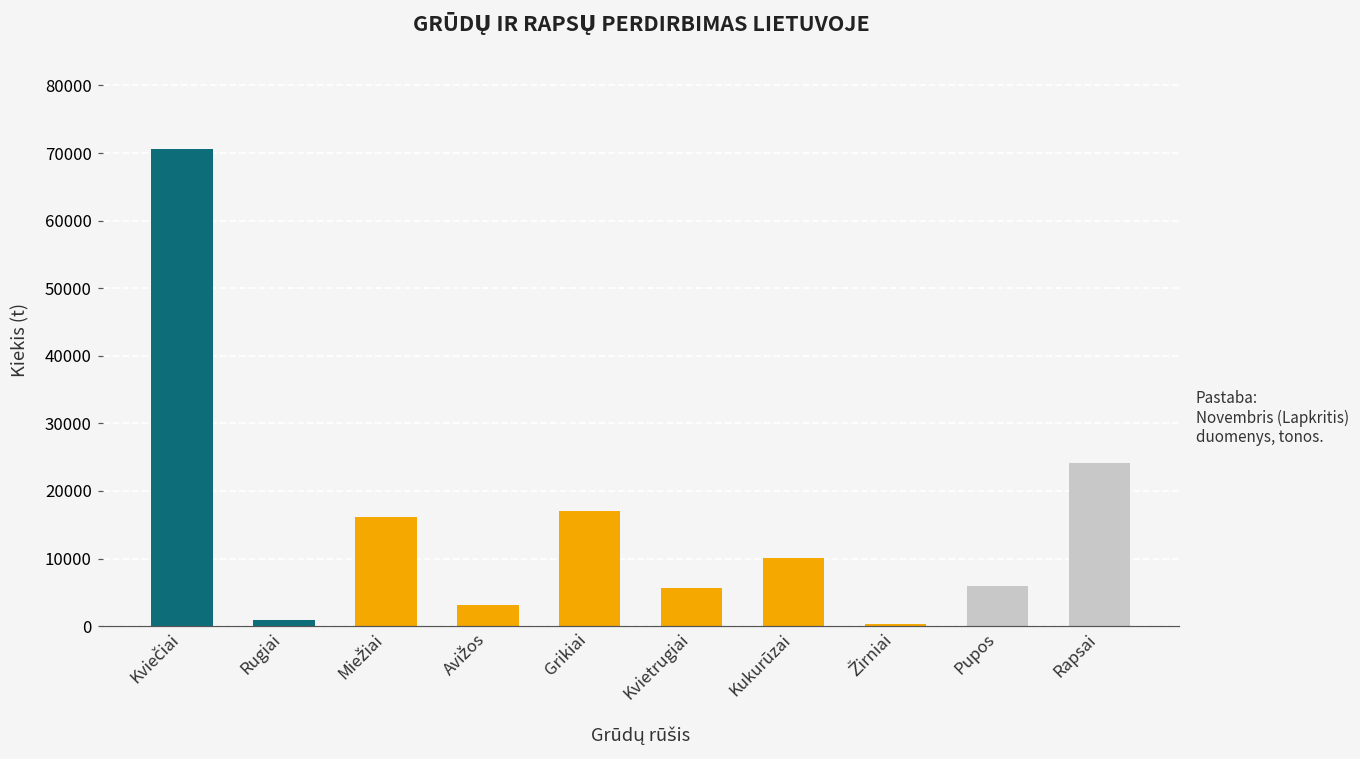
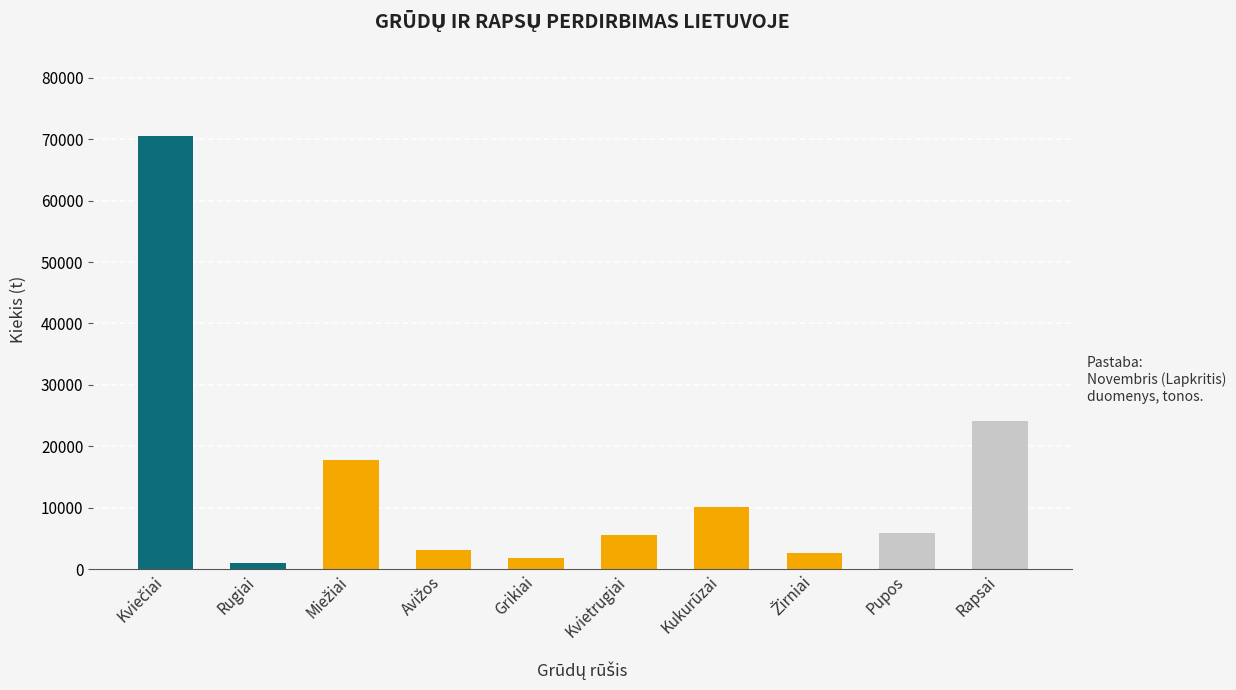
Miežiai: 16000 -> 18000
Grikiai: 17000 -> 2000
Žirniai: 0 -> 3000
